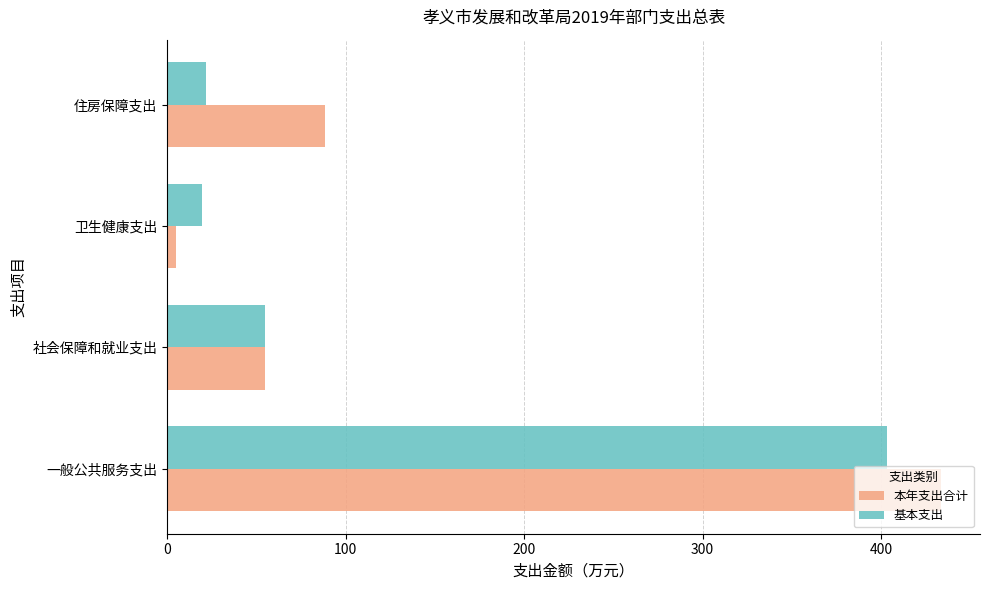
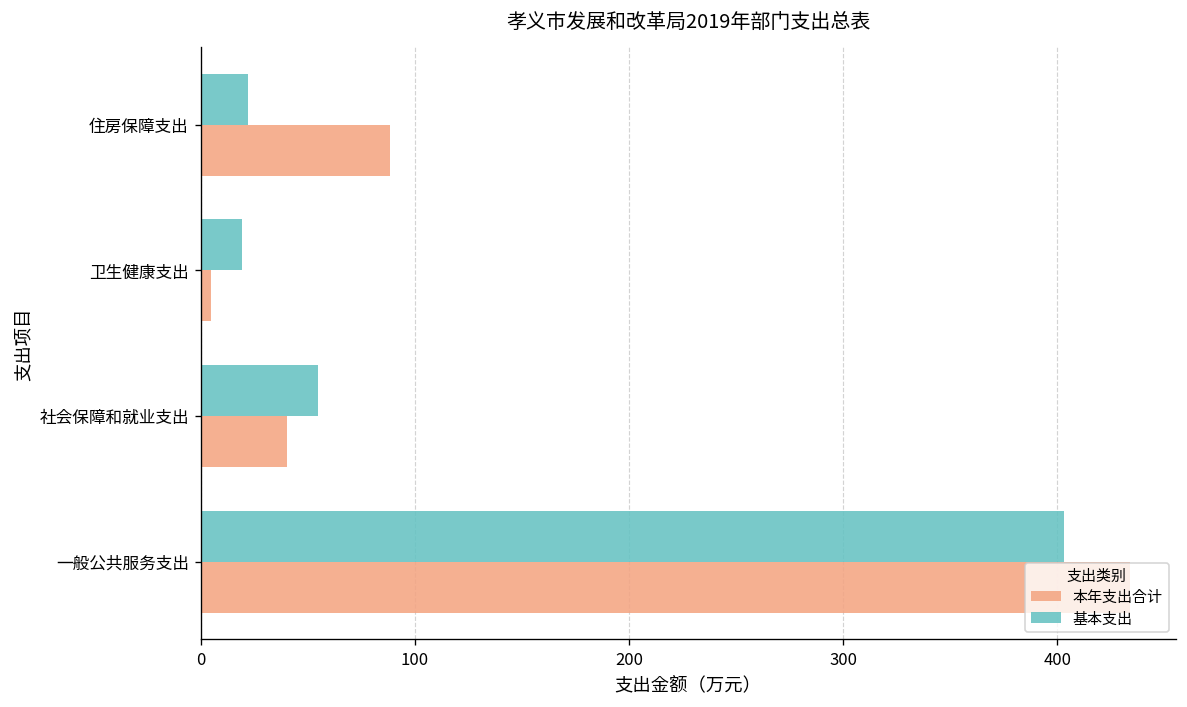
本年支出合计, 社会保障和就业支出: 55 -> 40
